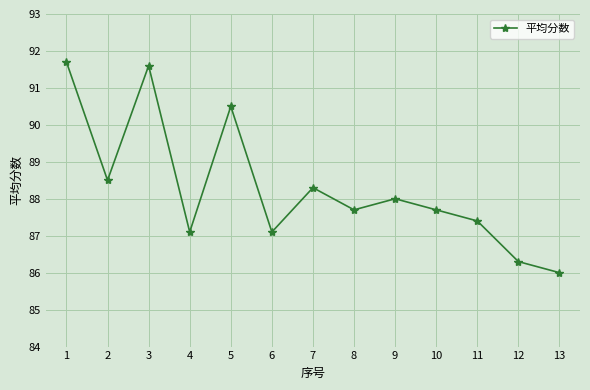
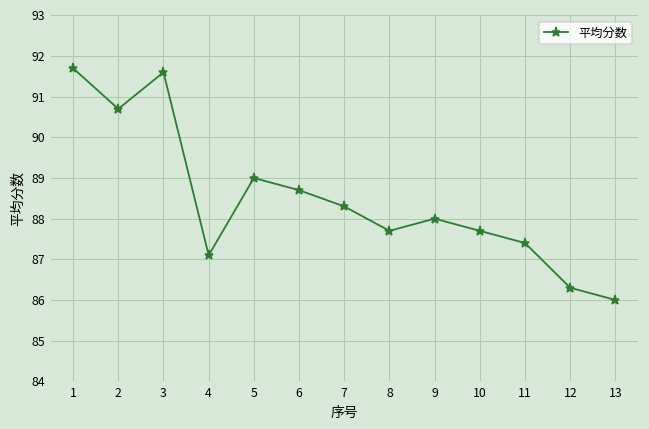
2: 88.5 -> 90.7
5: 90.5 -> 89.0
6: 87.1 -> 88.7
